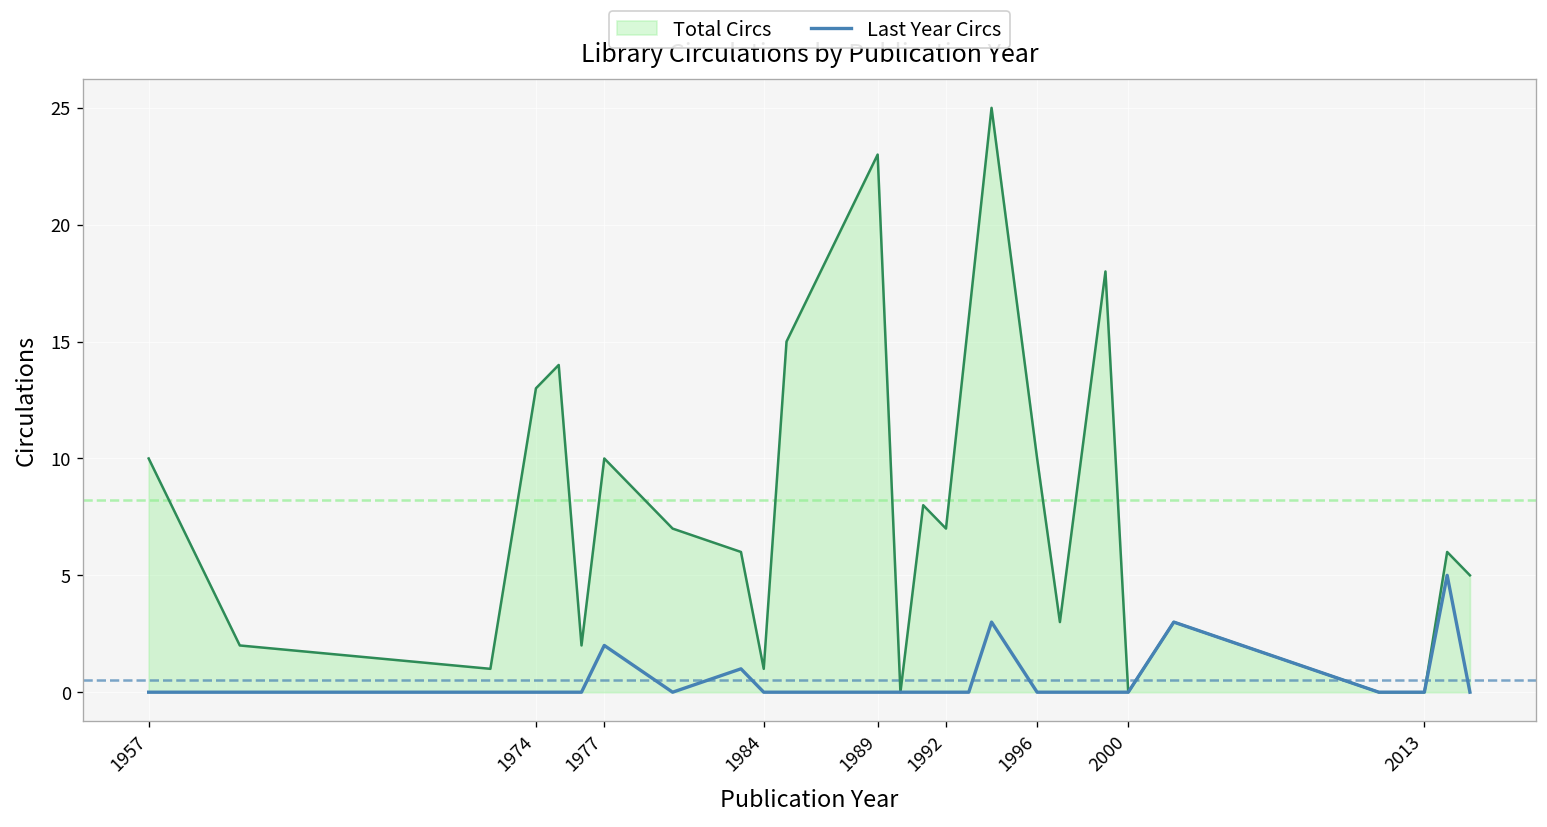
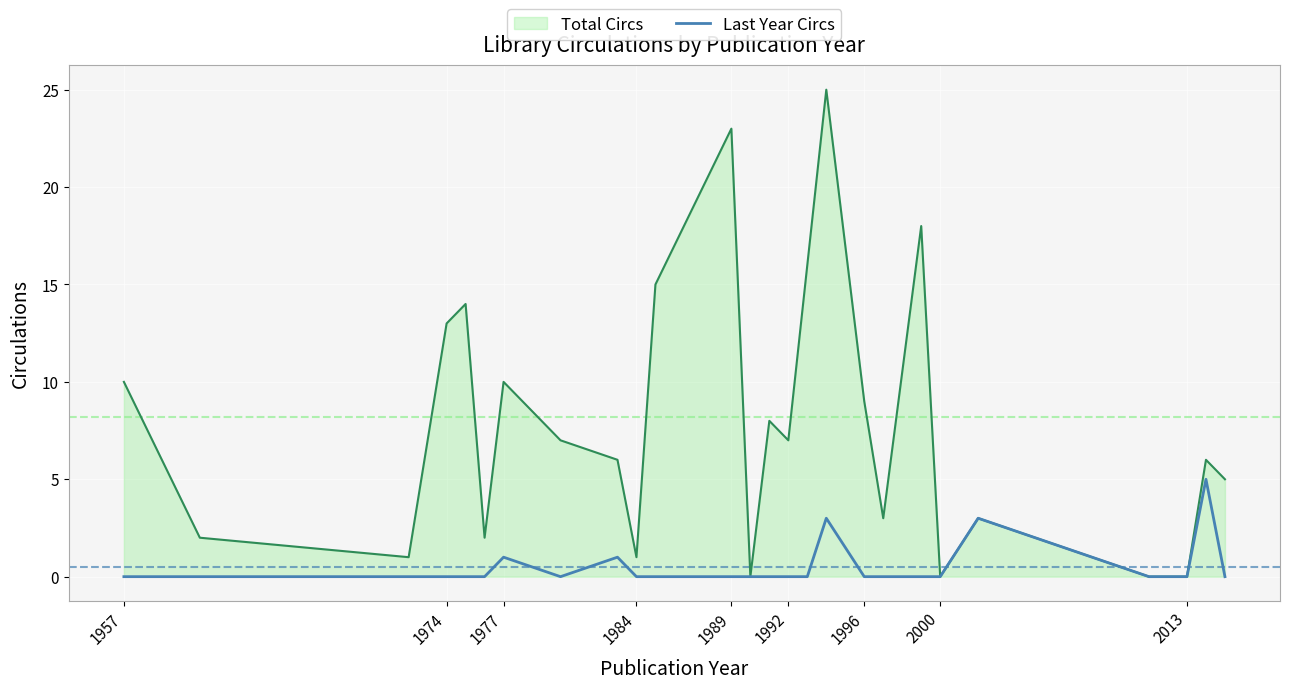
Last Year Circs, 1977: 2 -> 1
Total Circs, 1996: 10 -> 9
